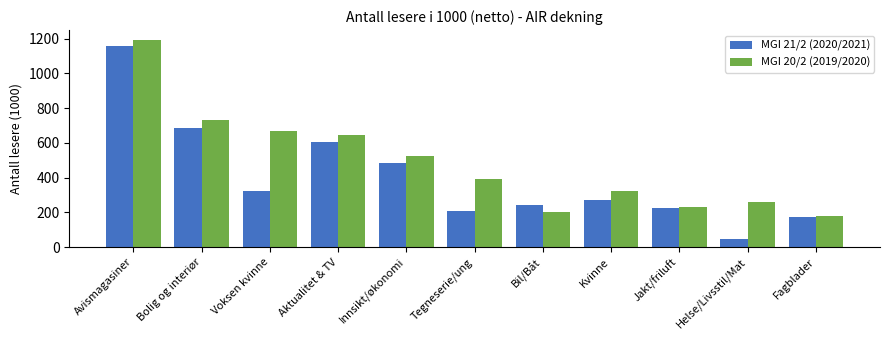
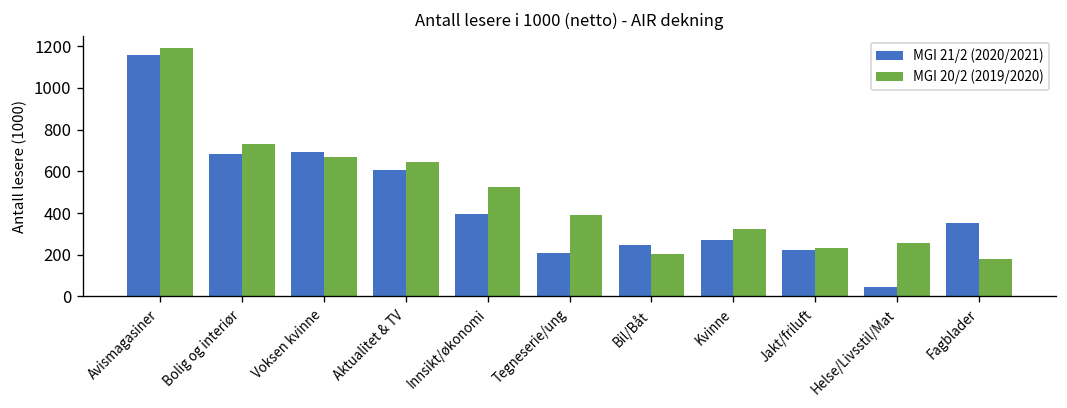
MGI 21/2 (2020/2021), Voksen kvinne: 320 -> 690
MGI 21/2 (2020/2021), Innsikt/økonomi: 490 -> 390
MGI 21/2 (2020/2021), Fagblader: 170 -> 350
